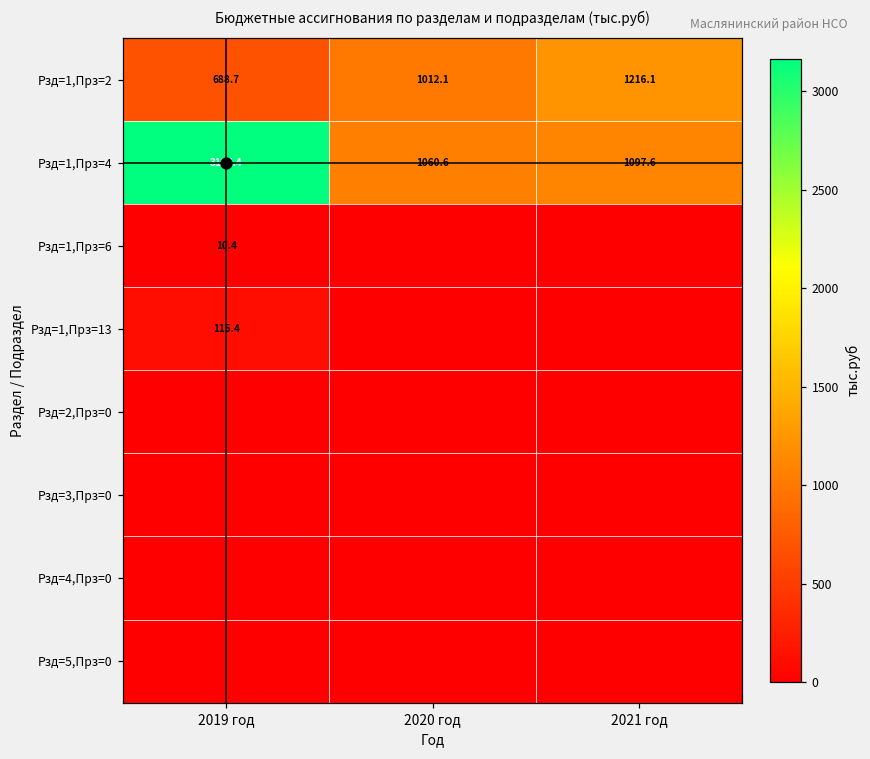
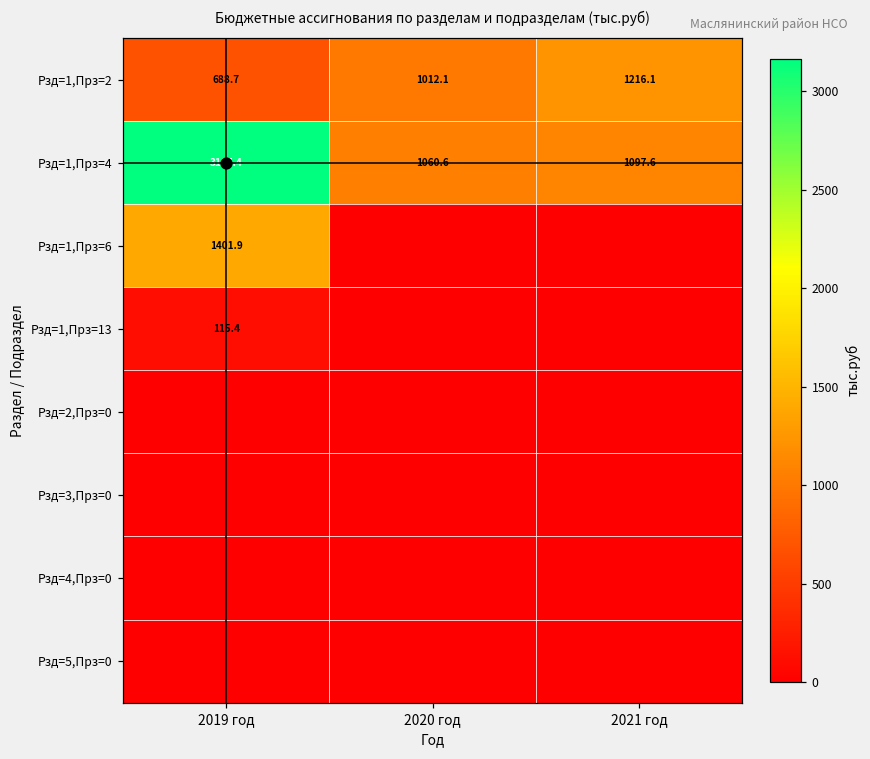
Рзд=1,Прз=6, 2019 год: 10.4 -> 1401.9
